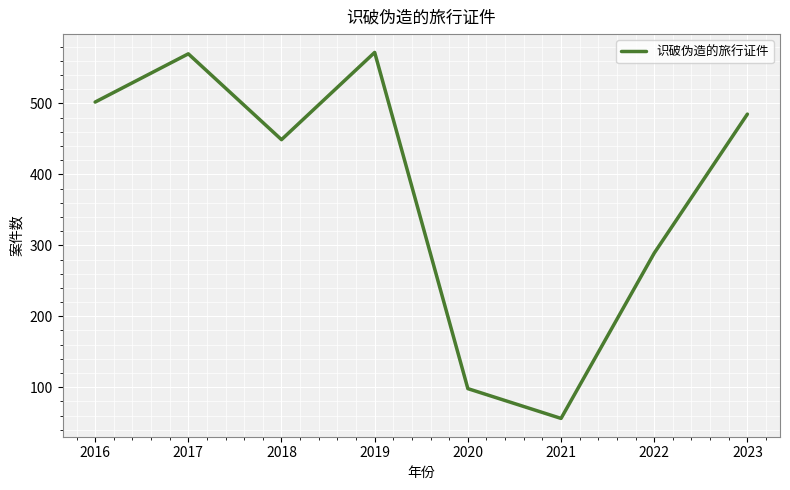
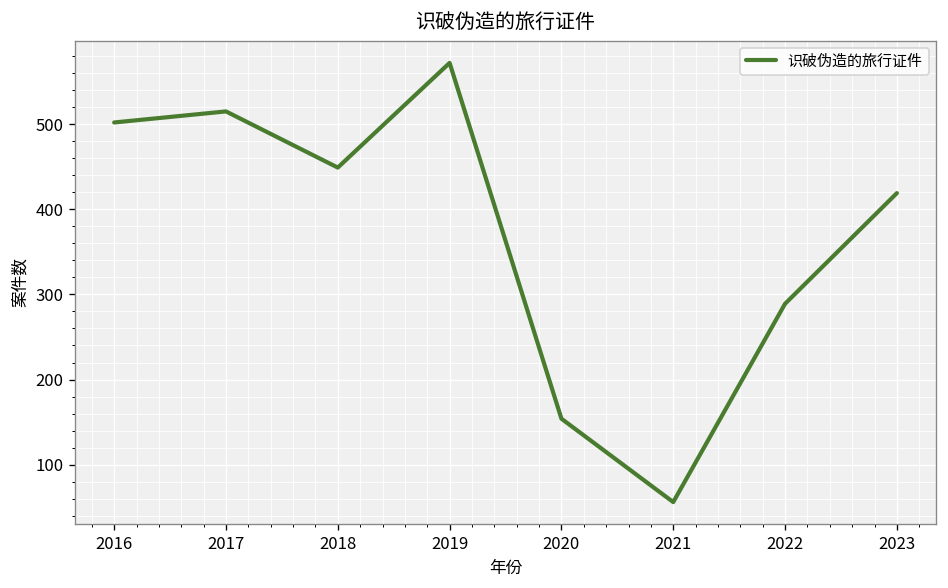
2017: 570 -> 520
2020: 100 -> 150
2023: 490 -> 420
